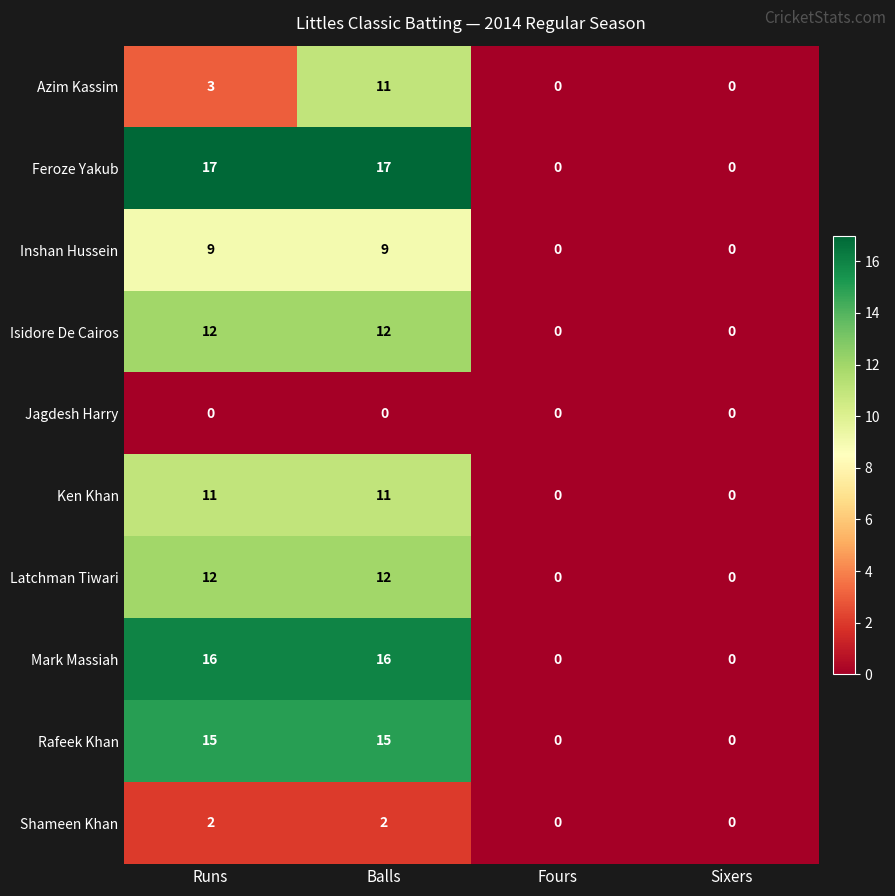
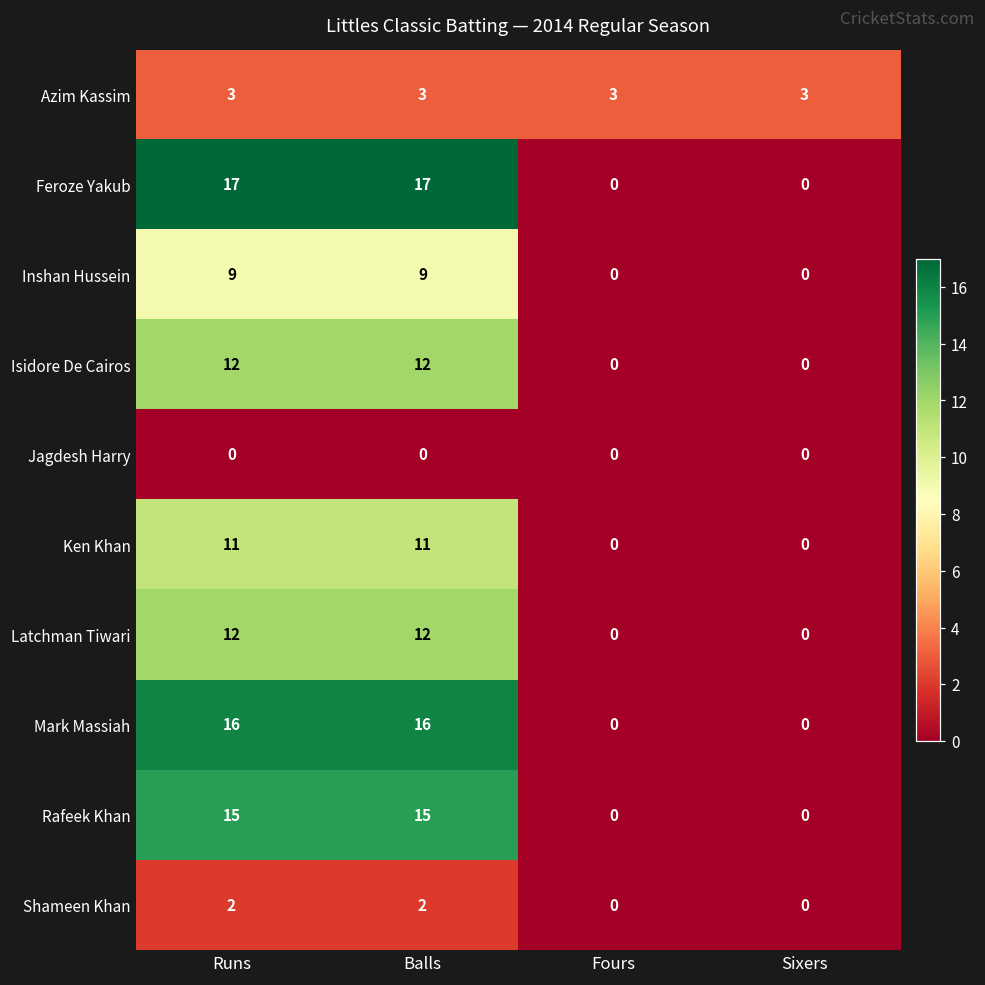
Azim Kassim, Balls: 11 -> 3
Azim Kassim, Fours: 0 -> 3
Azim Kassim, Sixers: 0 -> 3
